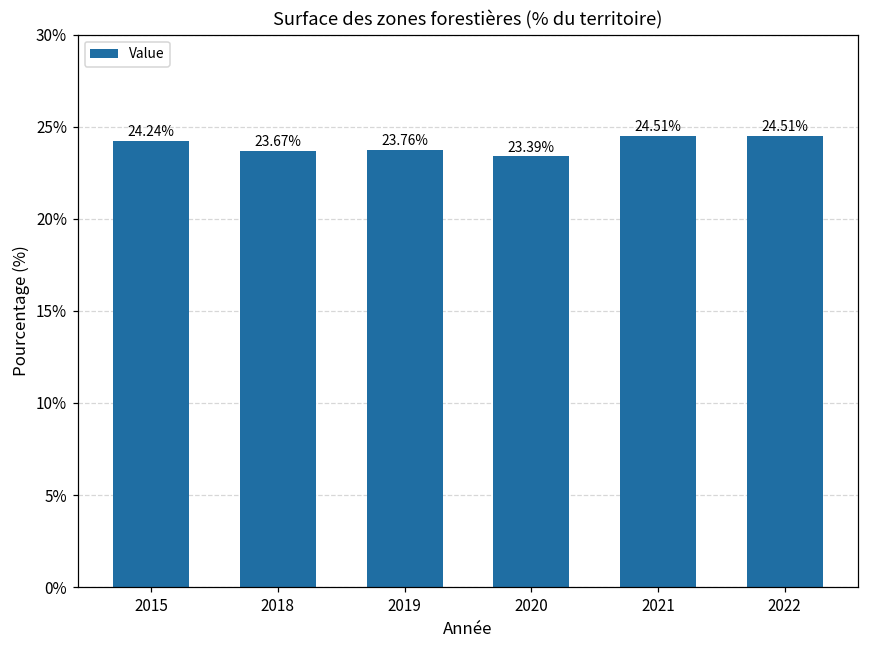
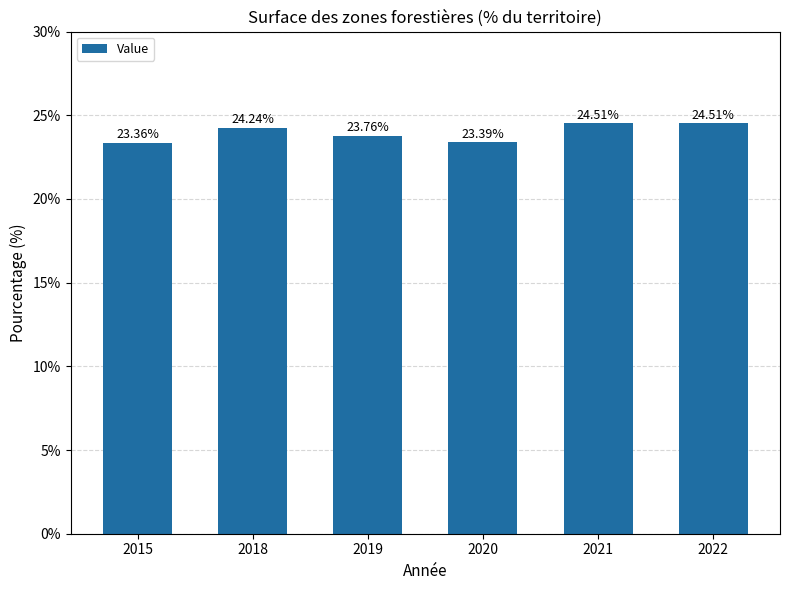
2015: 24.24% -> 23.36%
2018: 23.67% -> 24.24%
